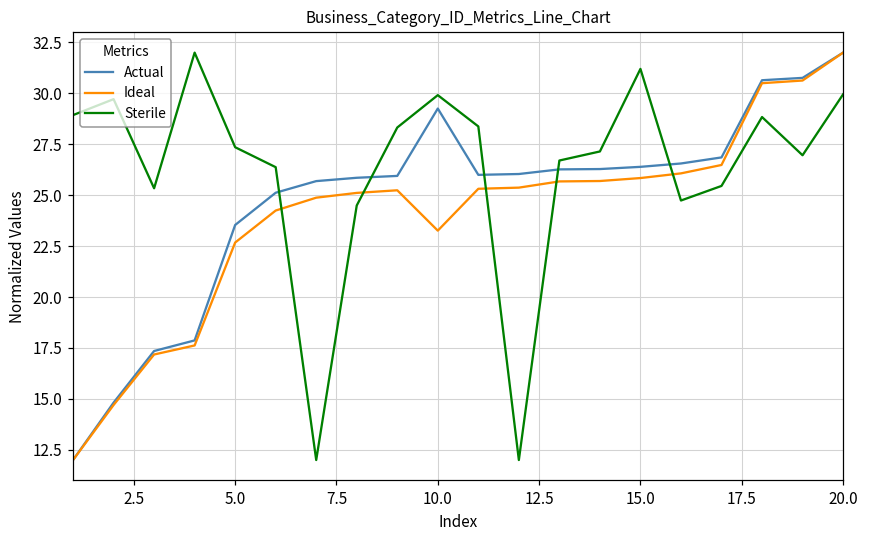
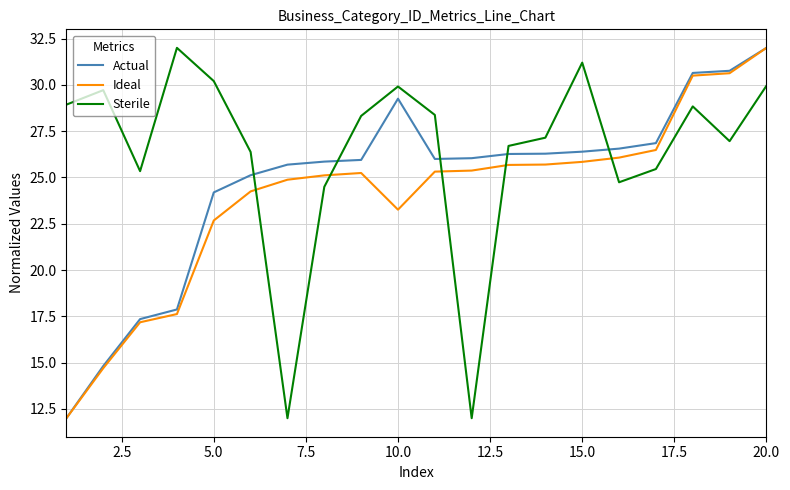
Actual, 5.0: 23.5 -> 24.2
Sterile, 5.0: 27.4 -> 30.2
